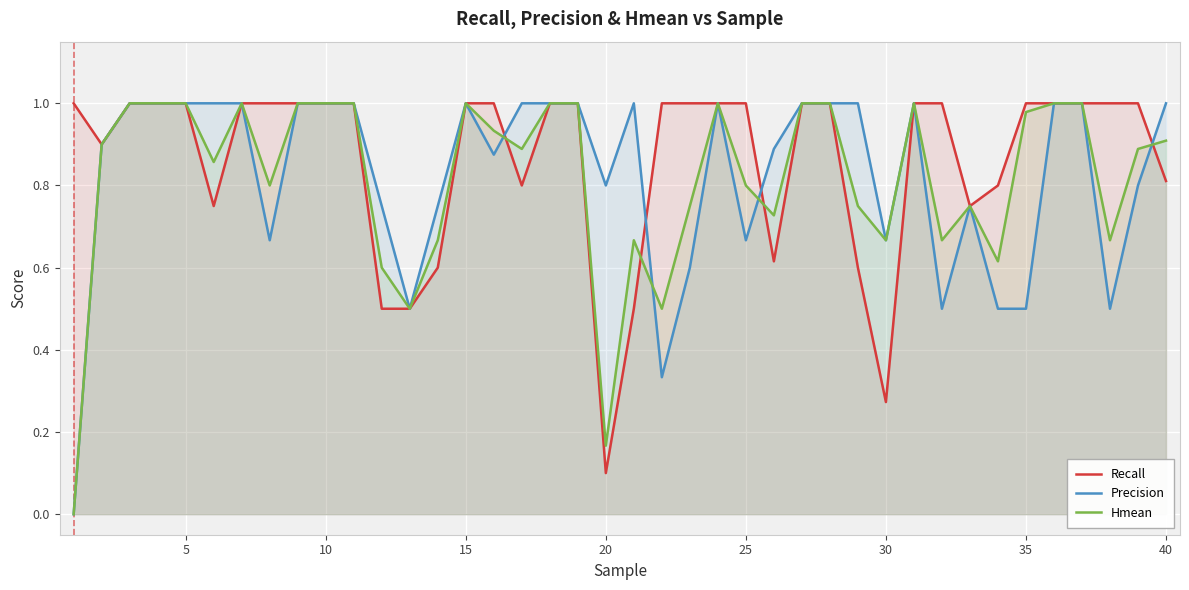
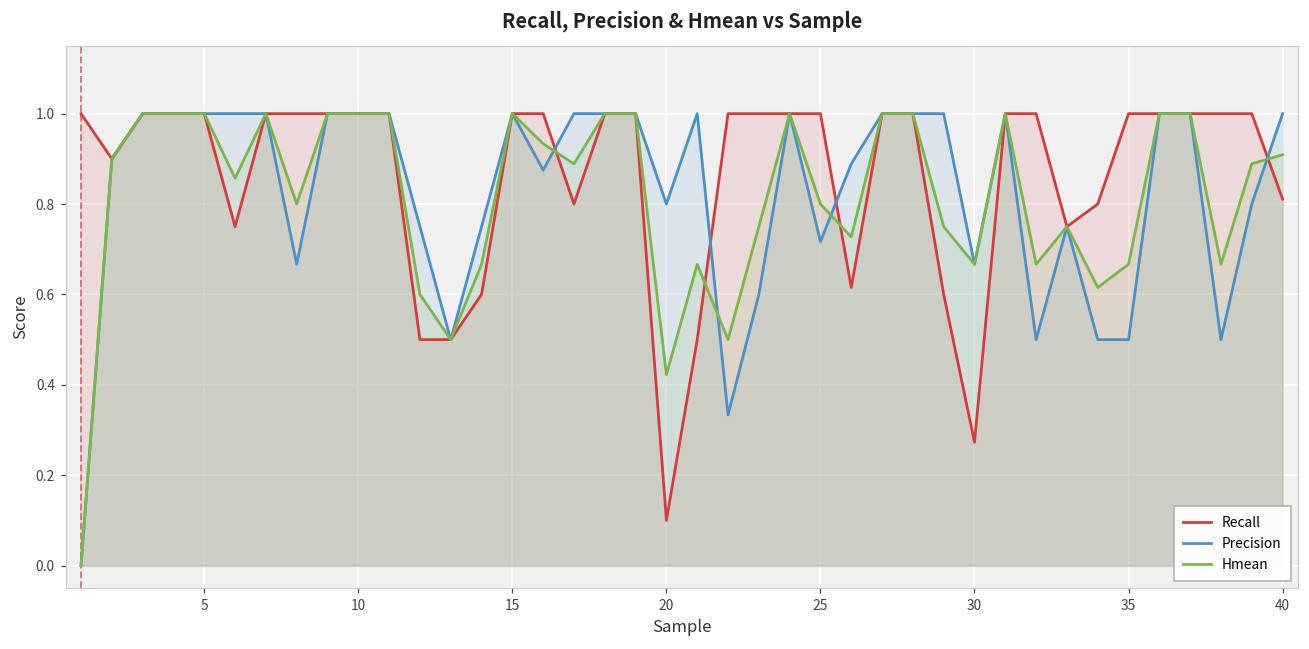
Hmean, 20: 0.17 -> 0.42
Precision, 25: 0.67 -> 0.72
Hmean, 35: 0.98 -> 0.67
